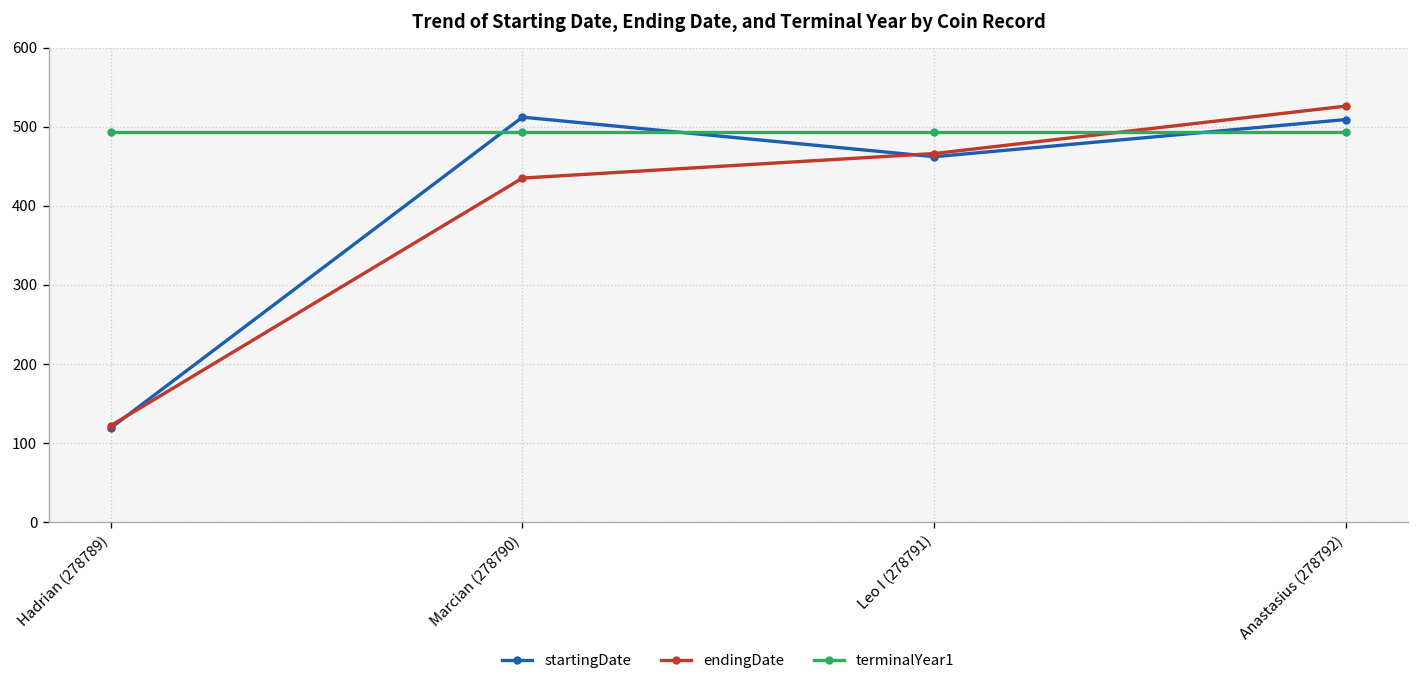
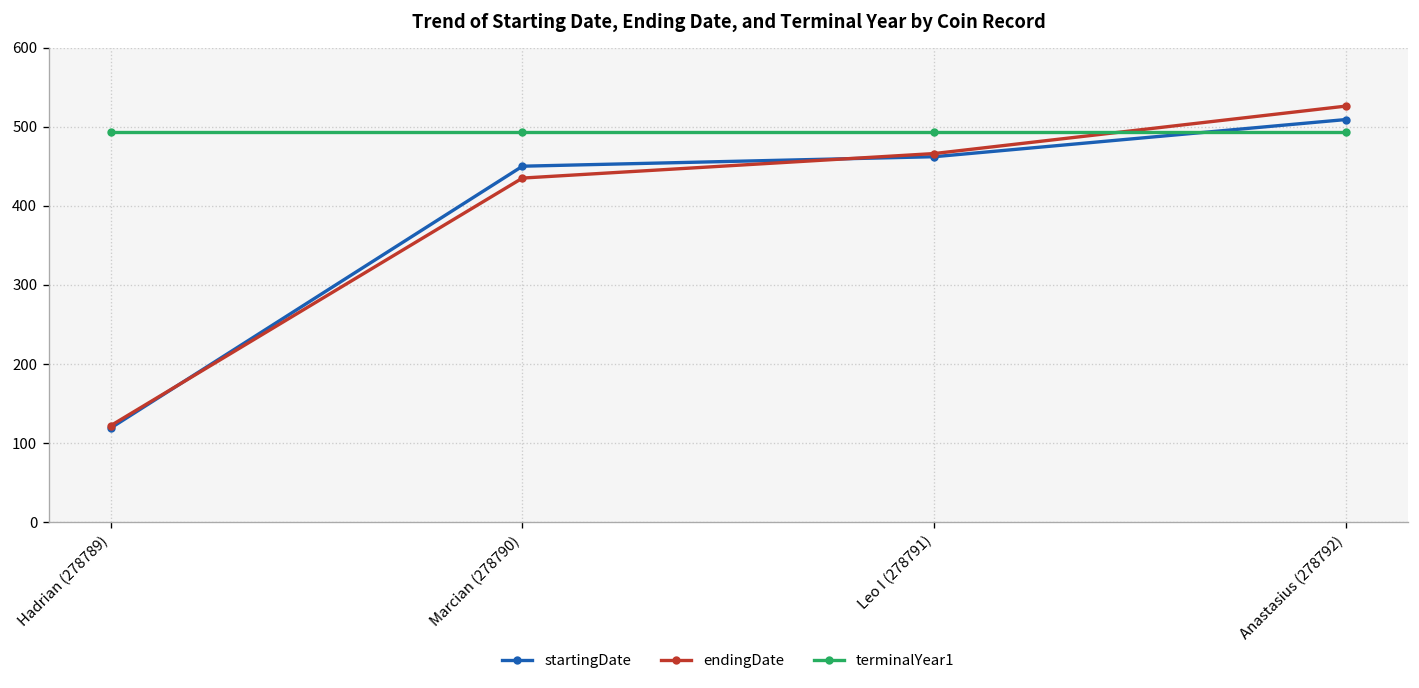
startingDate, Marcian (278790): 510 -> 450
